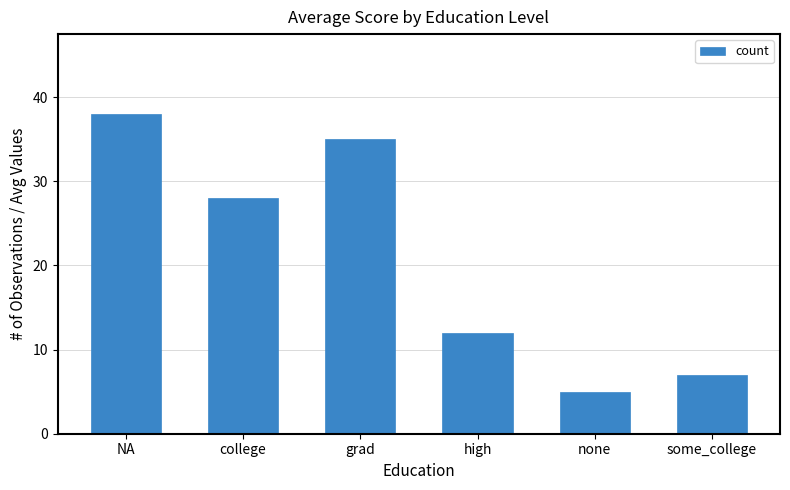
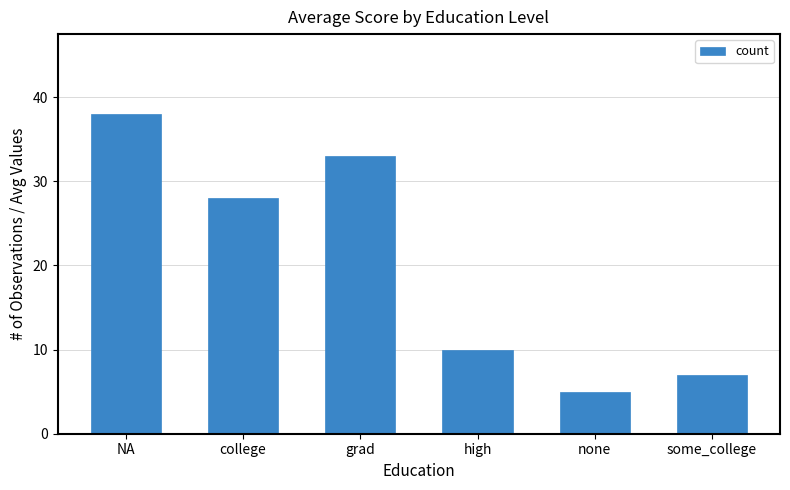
grad: 35 -> 33
high: 12 -> 10
